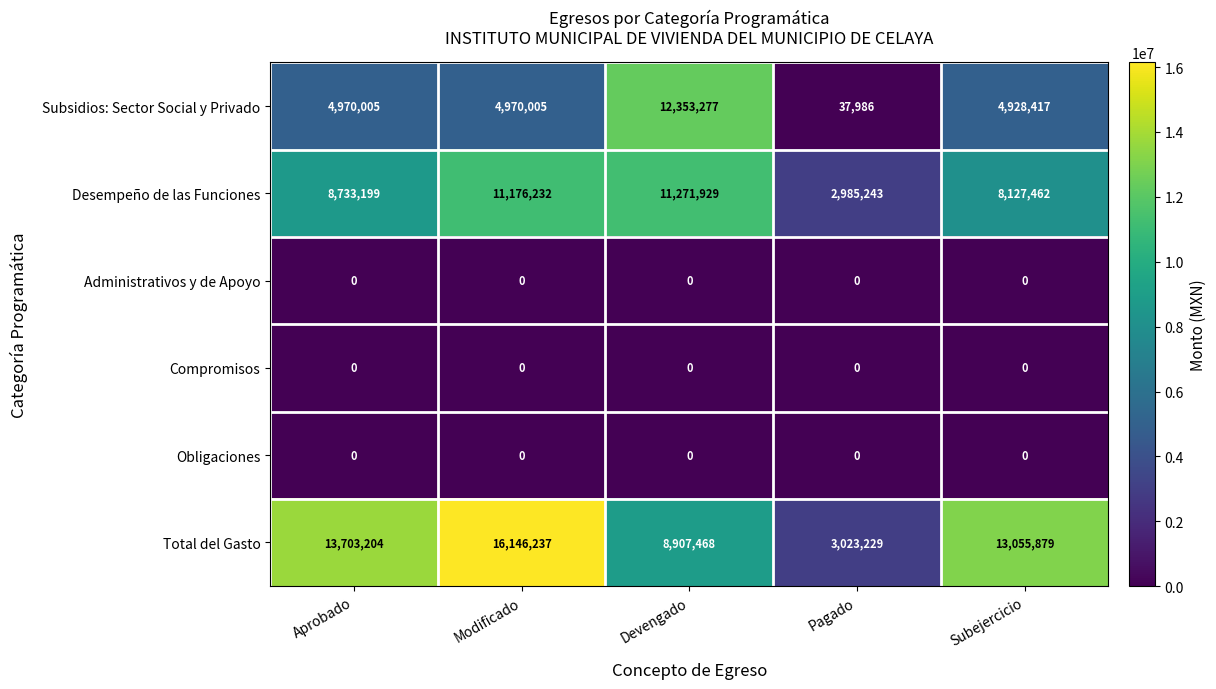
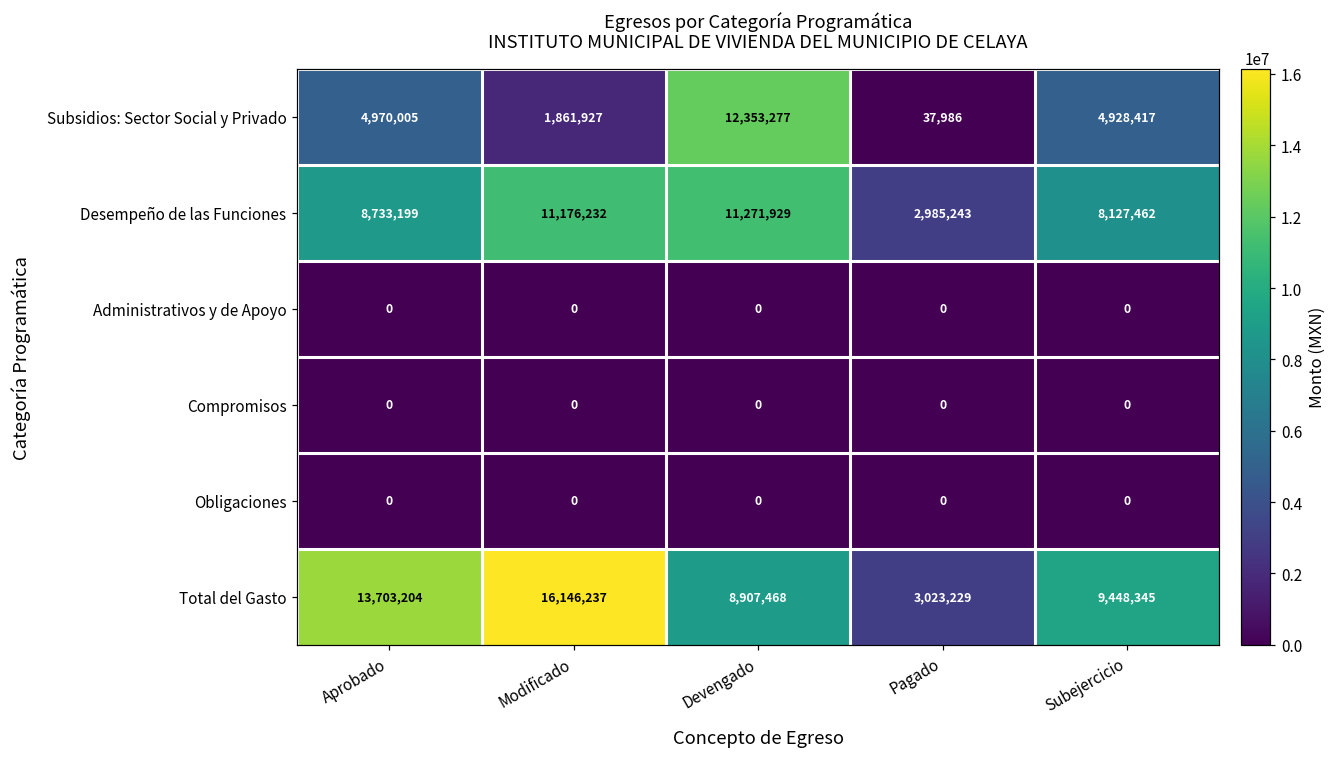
Subsidios: Sector Social y Privado, Modificado: 4,970,005 -> 1,861,927
Total del Gasto, Subejercicio: 13,055,879 -> 9,448,345
